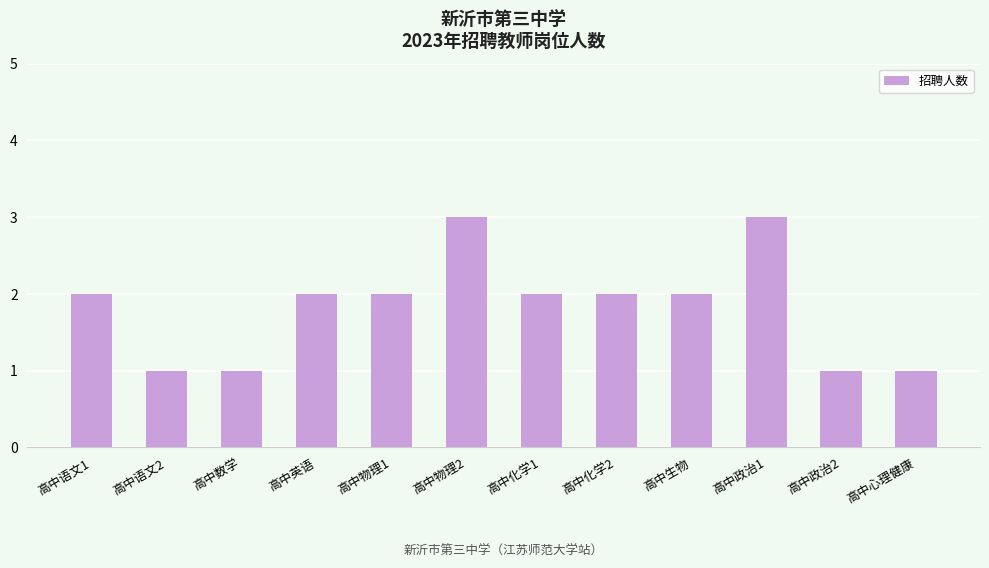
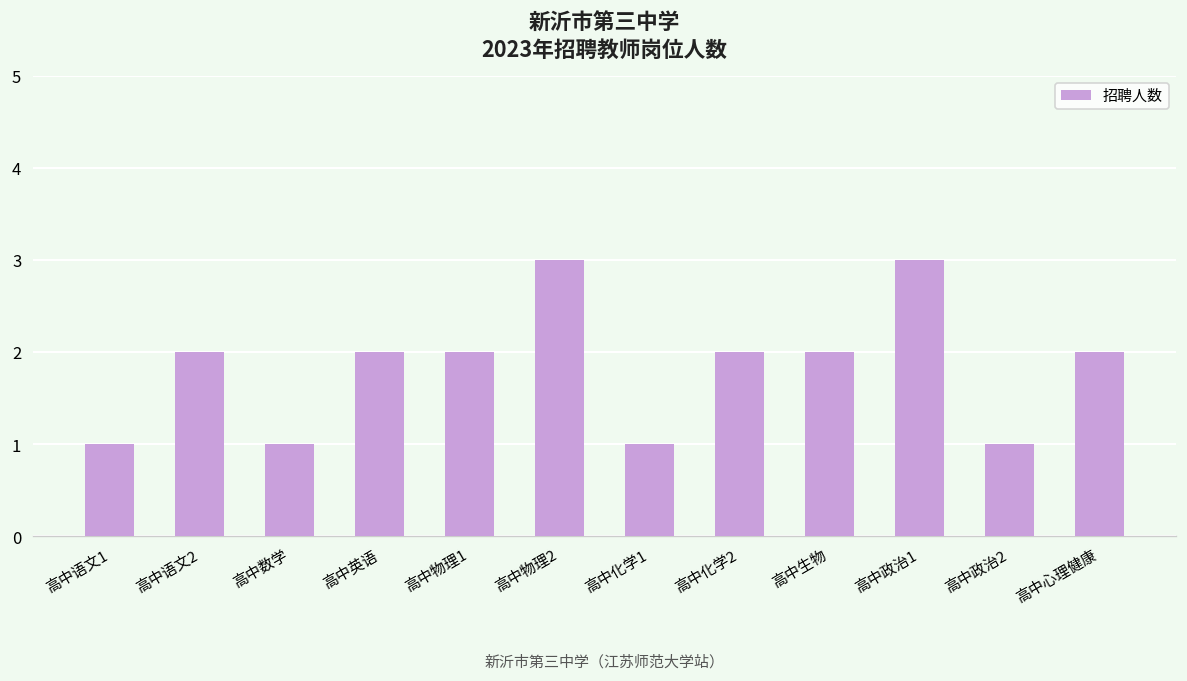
高中语文1: 2 -> 1
高中语文2: 1 -> 2
高中化学1: 2 -> 1
高中心理健康: 1 -> 2
